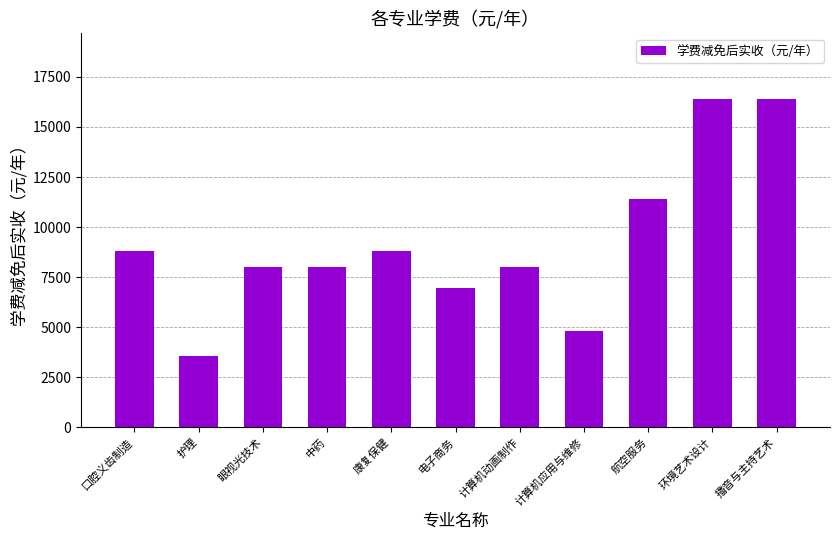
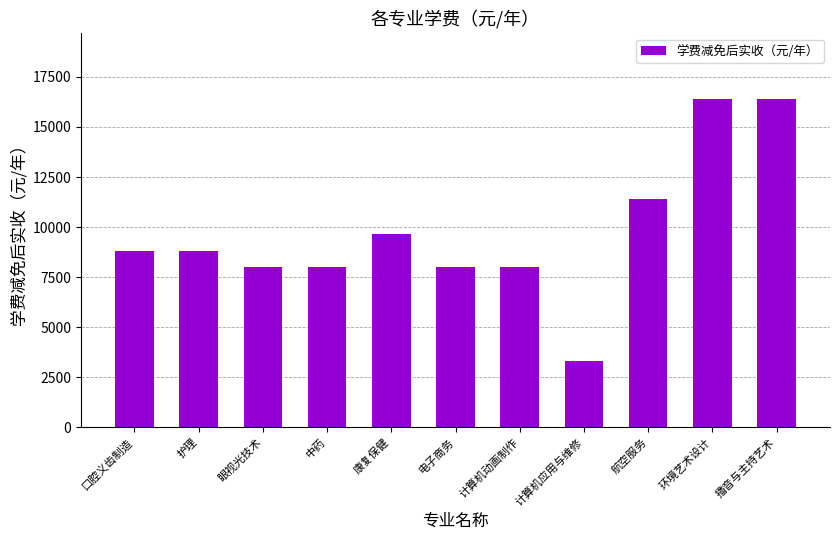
护理: 3500 -> 8800
康复保健: 8800 -> 9700
电子商务: 7000 -> 8000
计算机应用与维修: 4800 -> 3300
